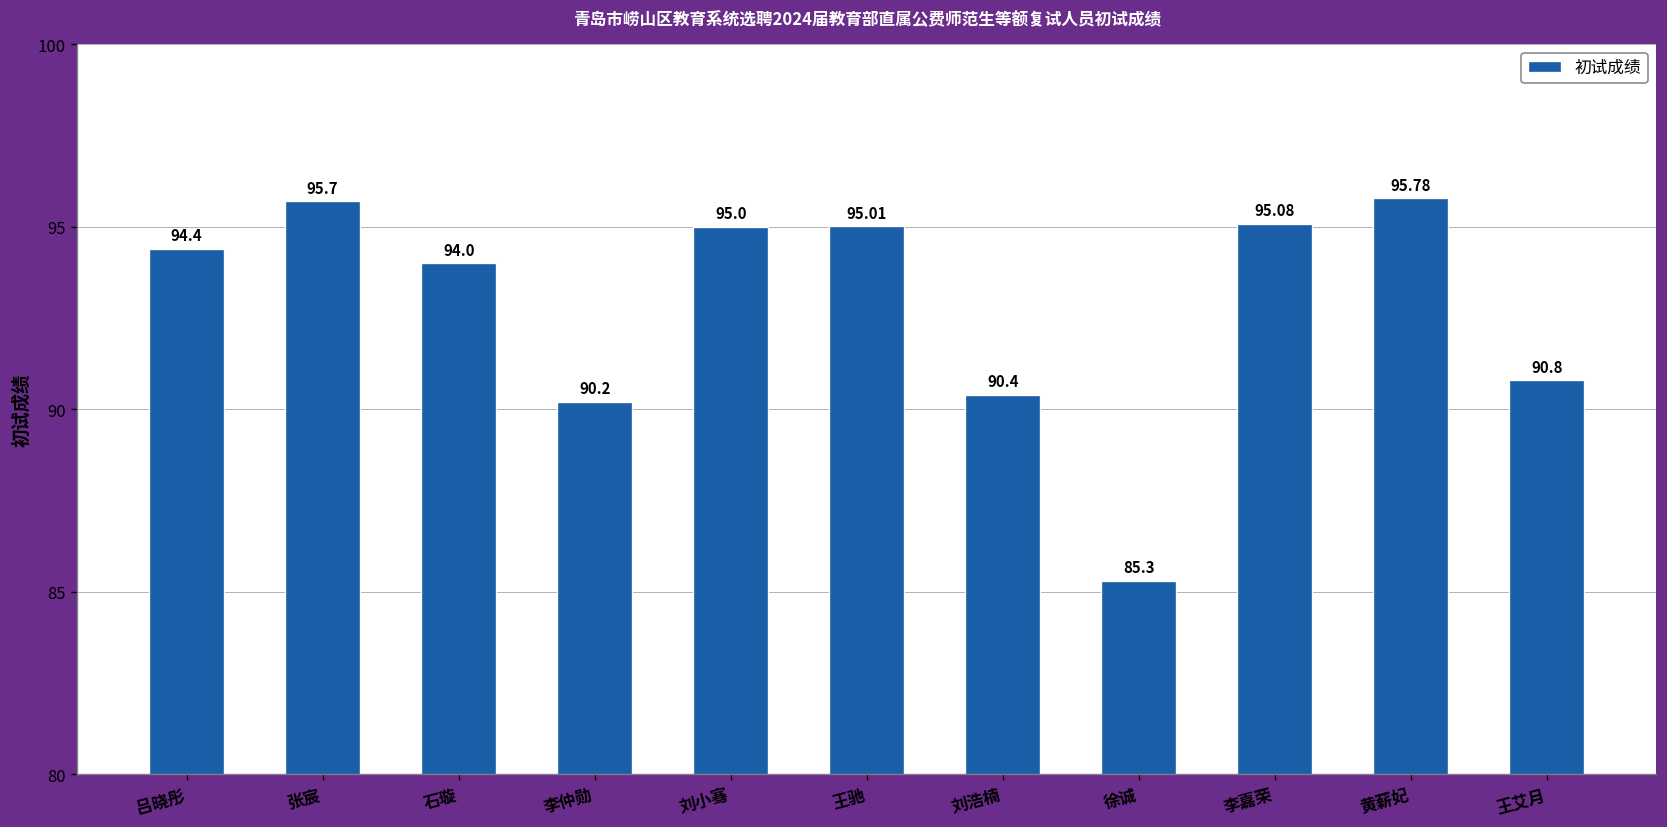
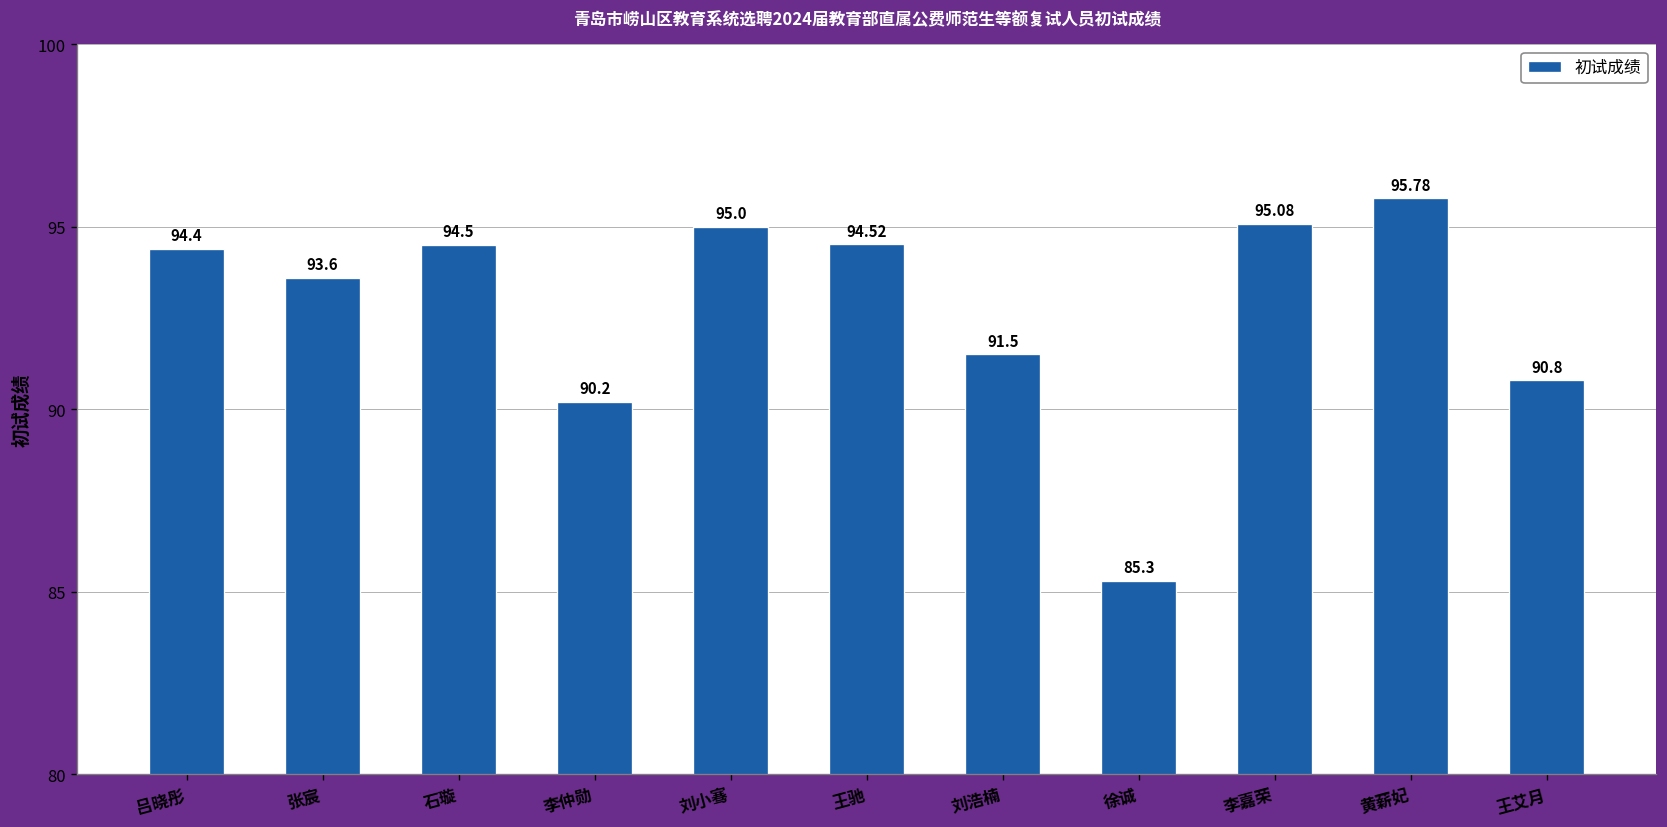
张宸: 95.7 -> 93.6
石璇: 94.0 -> 94.5
王驰: 95.01 -> 94.52
刘浩楠: 90.4 -> 91.5
